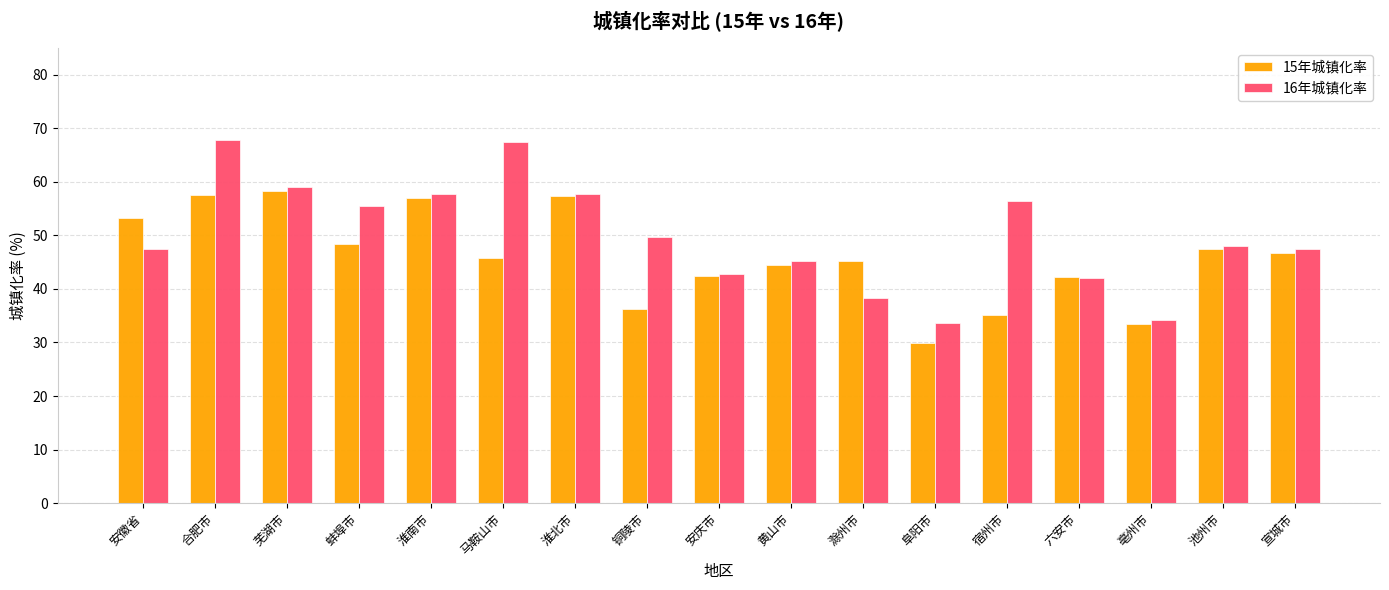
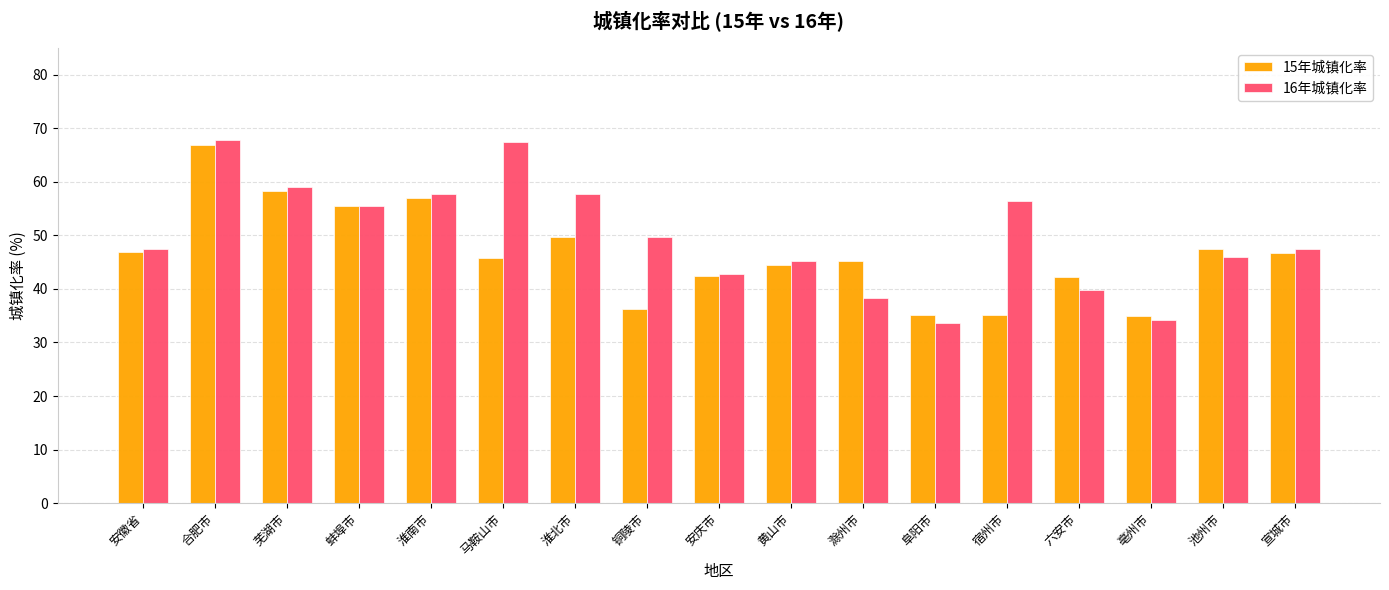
15年城镇化率, 安徽省: 53 -> 47
15年城镇化率, 合肥市: 58 -> 67
15年城镇化率, 蚌埠市: 48 -> 55
15年城镇化率, 淮北市: 57 -> 50
15年城镇化率, 阜阳市: 30 -> 35
16年城镇化率, 六安市: 42 -> 40
15年城镇化率, 亳州市: 33 -> 35
16年城镇化率, 池州市: 48 -> 46
